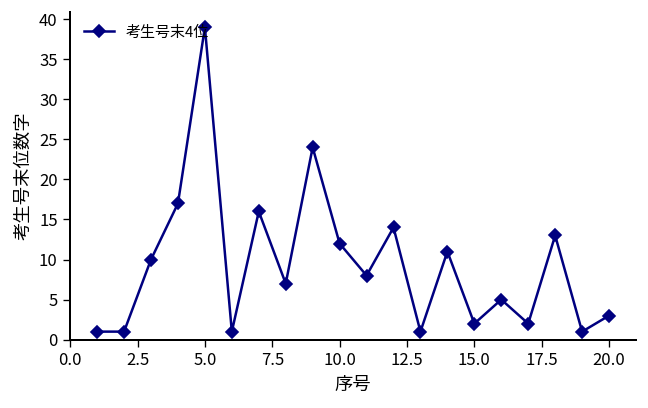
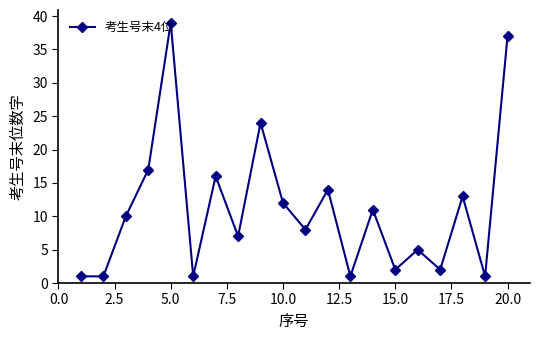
20.0: 3 -> 37
